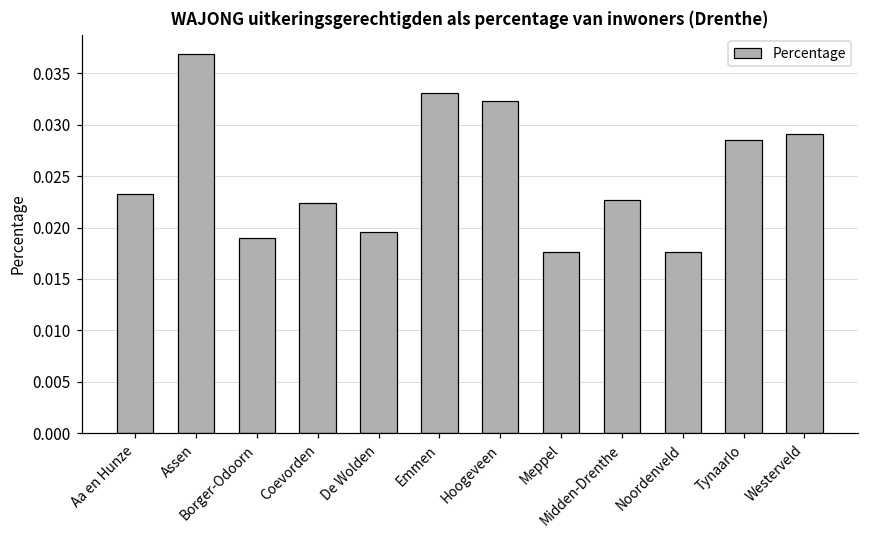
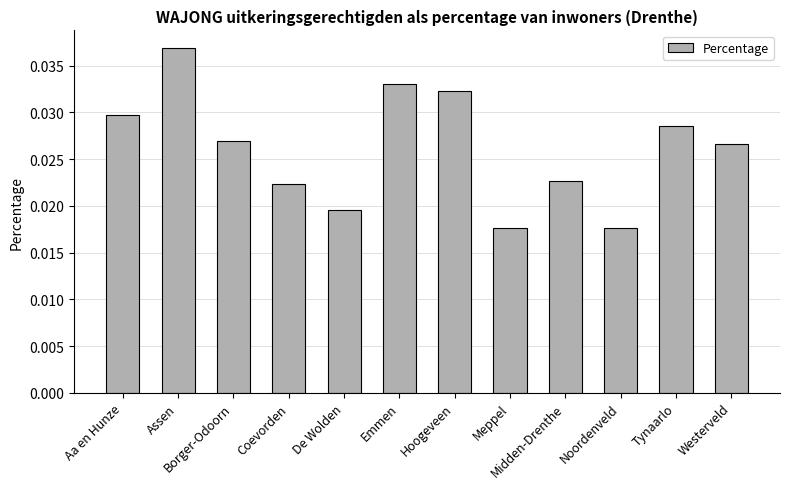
Aa en Hunze: 0.023 -> 0.030
Borger-Odoorn: 0.019 -> 0.027
Westerveld: 0.029 -> 0.027
